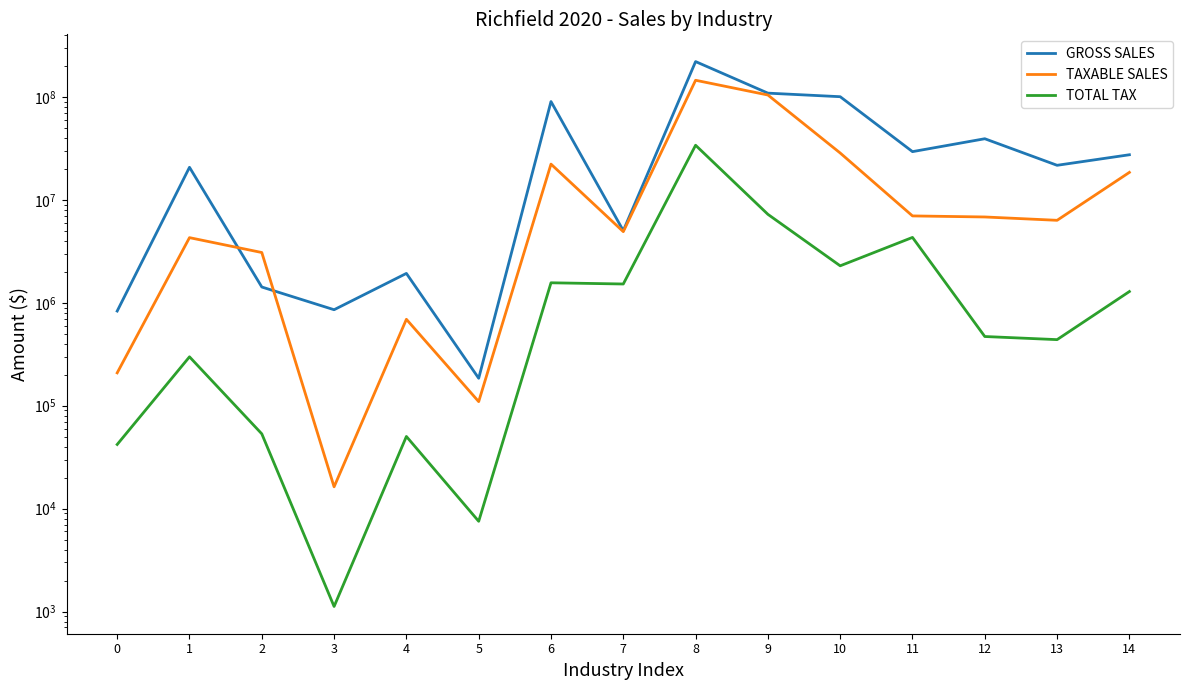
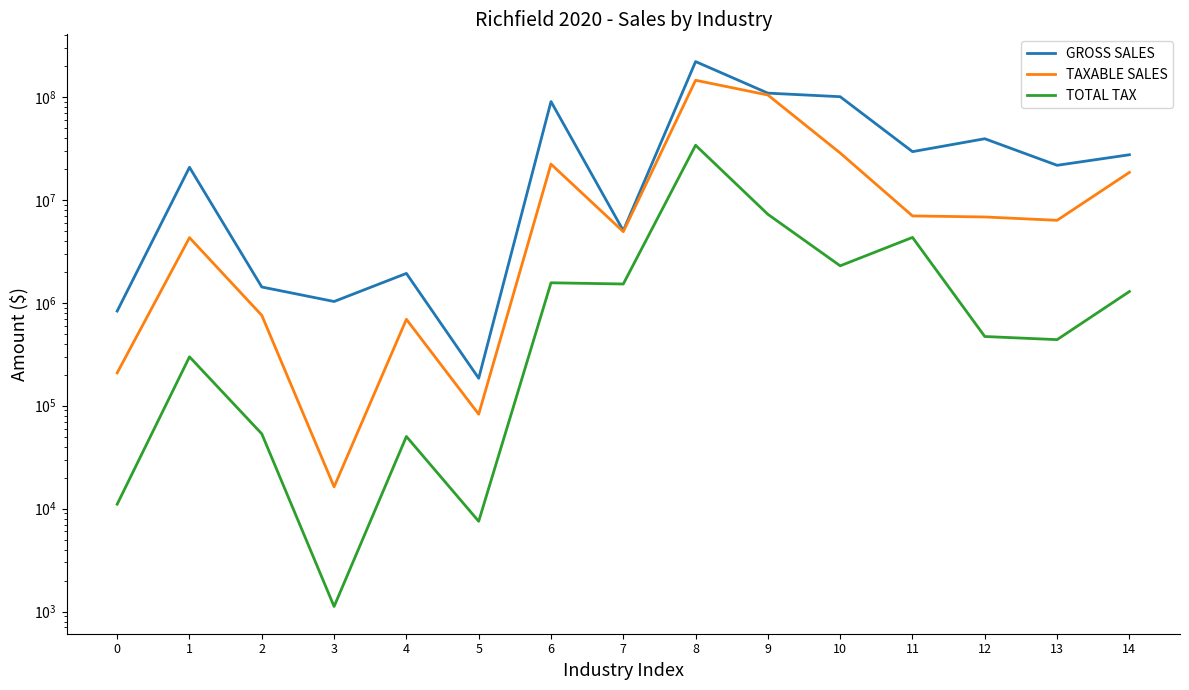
TOTAL TAX, 0: 42000 -> 11000
TAXABLE SALES, 2: 3100000 -> 800000
GROSS SALES, 3: 900000 -> 1000000
TAXABLE SALES, 5: 110000 -> 80000
